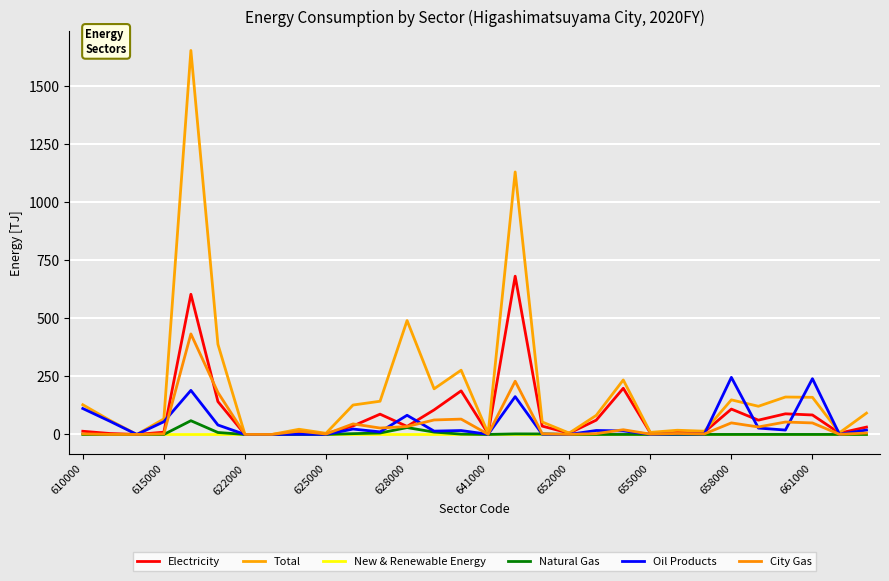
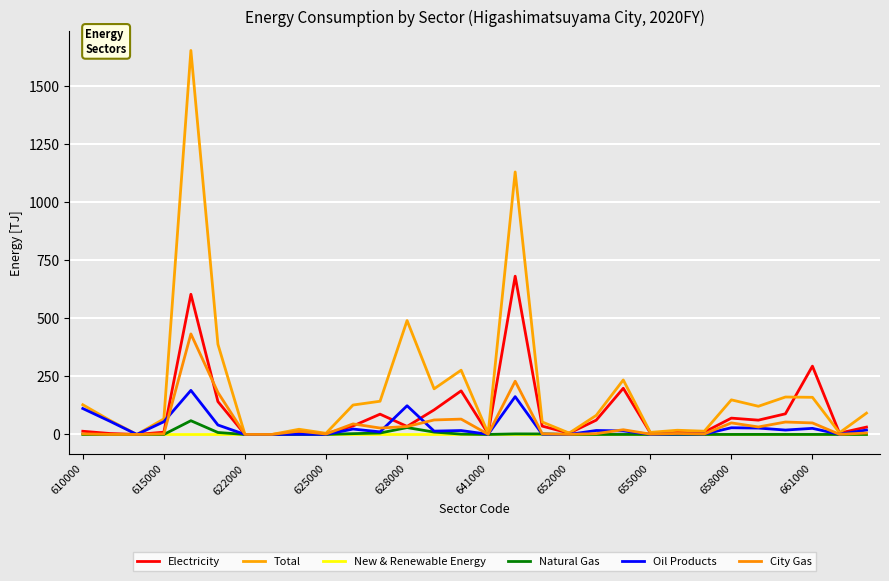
Oil Products, 628000: 80 -> 120
Electricity, 658000: 110 -> 70
Oil Products, 658000: 250 -> 30
Electricity, 661000: 80 -> 290
Oil Products, 661000: 240 -> 30
